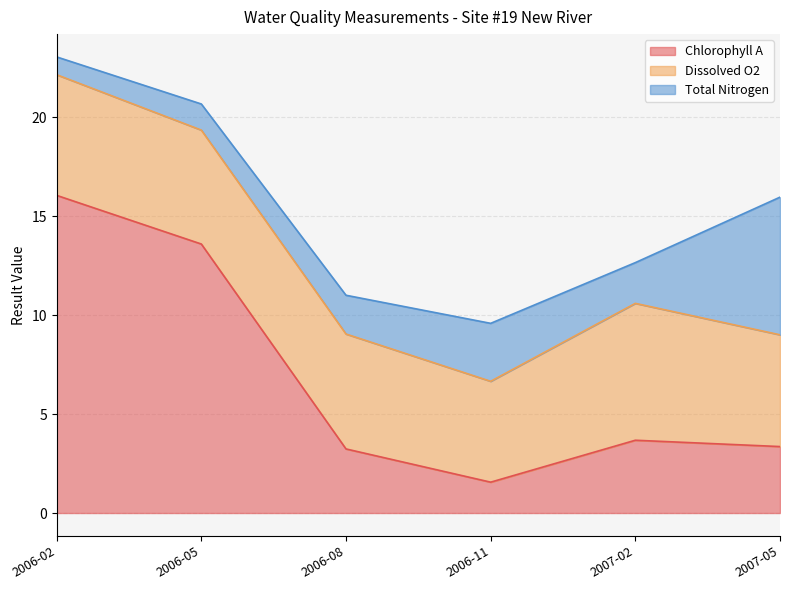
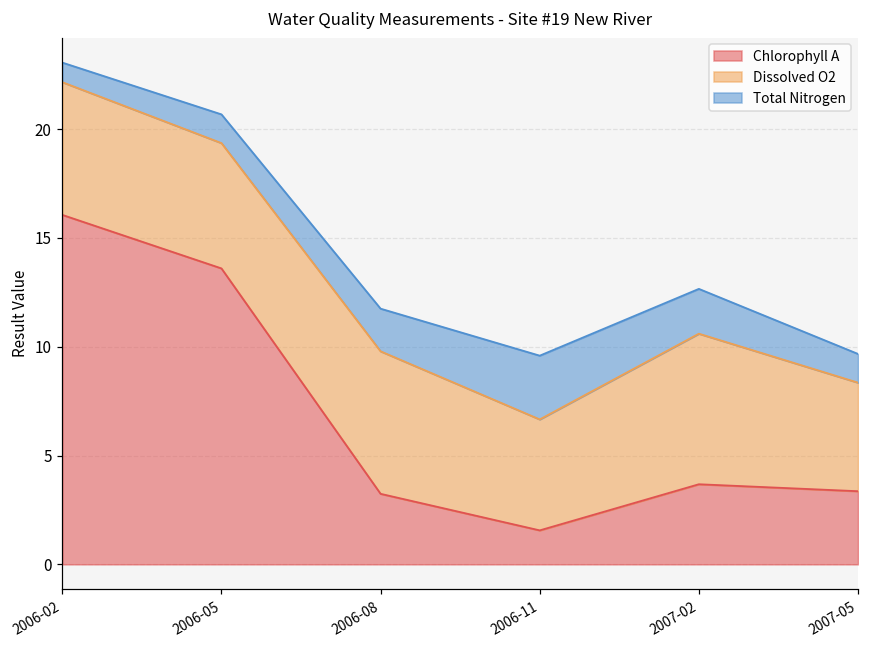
Dissolved O2, 2006-08: 5.8 -> 6.5
Dissolved O2, 2007-05: 5.7 -> 5.0
Total Nitrogen, 2007-05: 7.0 -> 1.3
